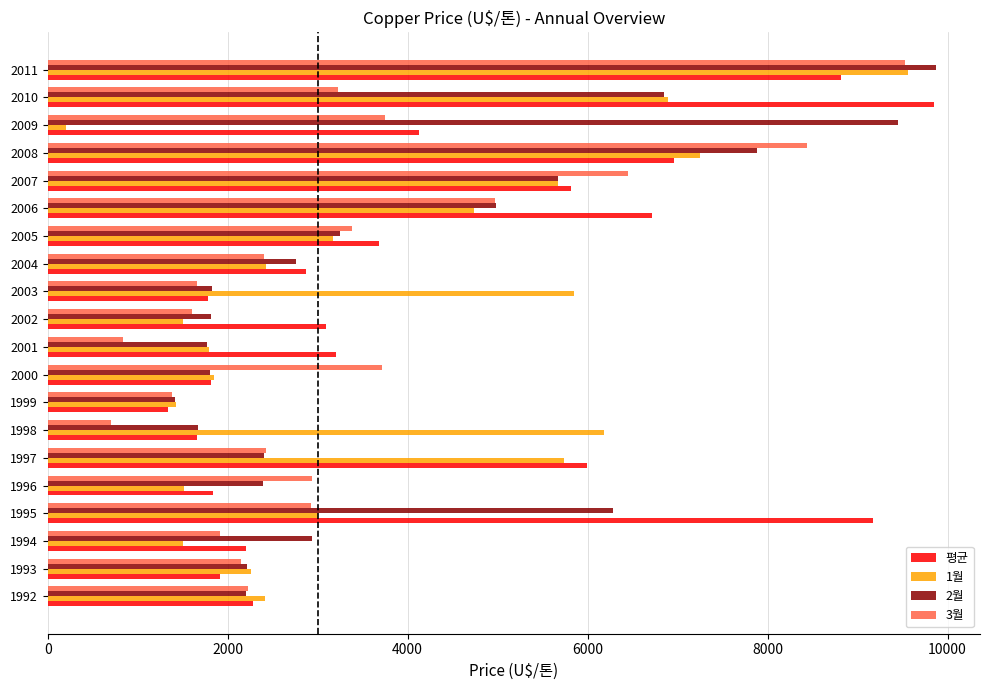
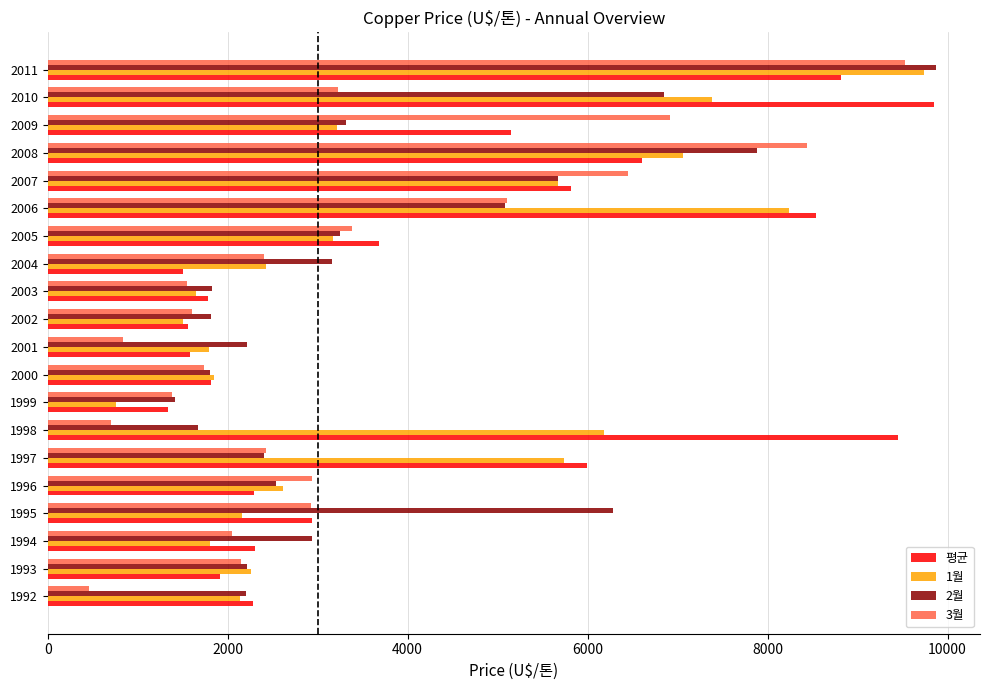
1월, 2011: 9600 -> 9700
1월, 2010: 6900 -> 7400
3월, 2009: 3700 -> 6900
2월, 2009: 9400 -> 3300
1월, 2009: 200 -> 3200
평균, 2009: 4100 -> 5100
1월, 2008: 7200 -> 7100
평균, 2008: 7000 -> 6600
3월, 2006: 5000 -> 5100
2월, 2006: 5000 -> 5100
1월, 2006: 4700 -> 8200
평균, 2006: 6700 -> 8500
2월, 2004: 2800 -> 3200
평균, 2004: 2900 -> 1500
3월, 2003: 1700 -> 1600
1월, 2003: 5900 -> 1600
평균, 2002: 3100 -> 1600
2월, 2001: 1800 -> 2200
평균, 2001: 3200 -> 1600
3월, 2000: 3700 -> 1700
1월, 1999: 1400 -> 800
평균, 1998: 1700 -> 9400
2월, 1996: 2400 -> 2500
1월, 1996: 1500 -> 2600
평균, 1996: 1800 -> 2300
1월, 1995: 3000 -> 2200
평균, 1995: 9200 -> 2900
3월, 1994: 1900 -> 2000
1월, 1994: 1500 -> 1800
평균, 1994: 2200 -> 2300
3월, 1992: 2200 -> 500
1월, 1992: 2400 -> 2100
